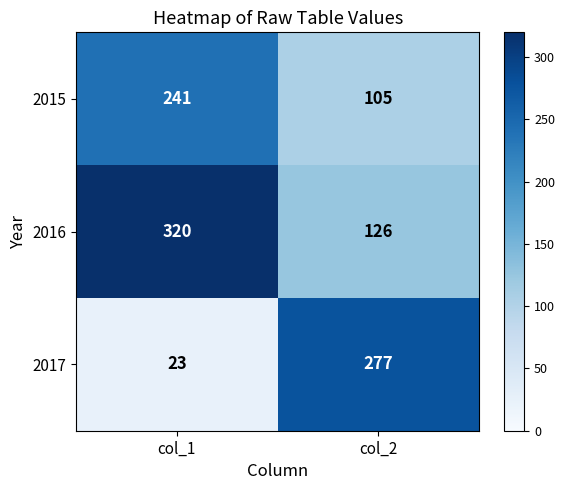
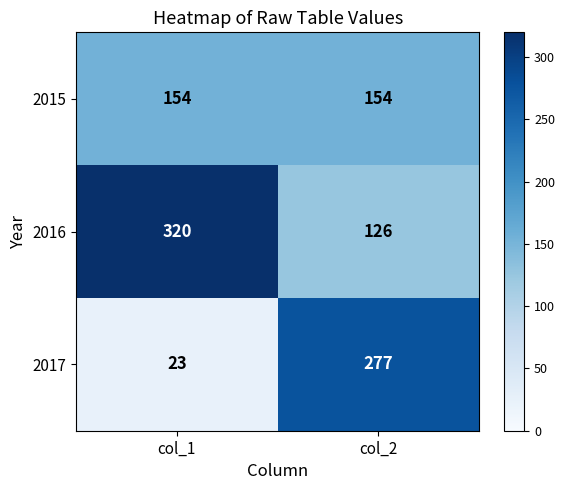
2015, col_1: 241 -> 154
2015, col_2: 105 -> 154
